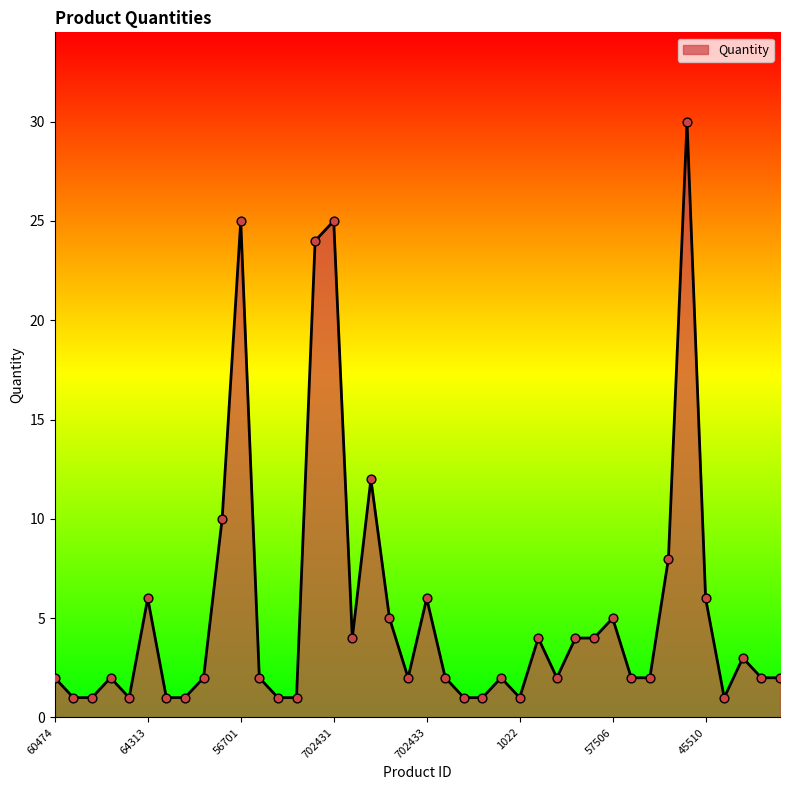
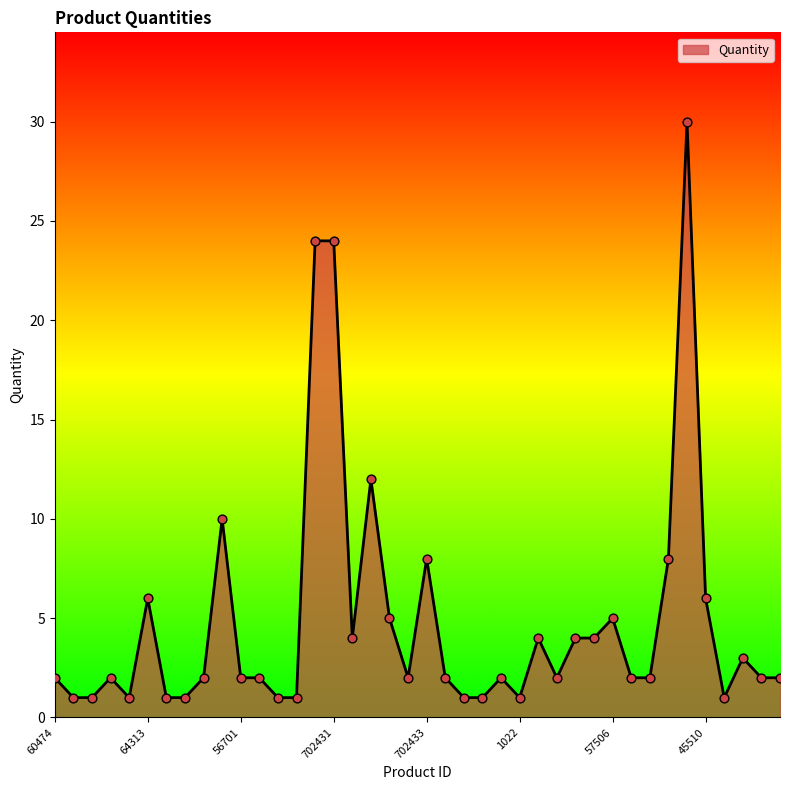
56701: 25 -> 2
702431: 25 -> 24
702433: 6 -> 8
